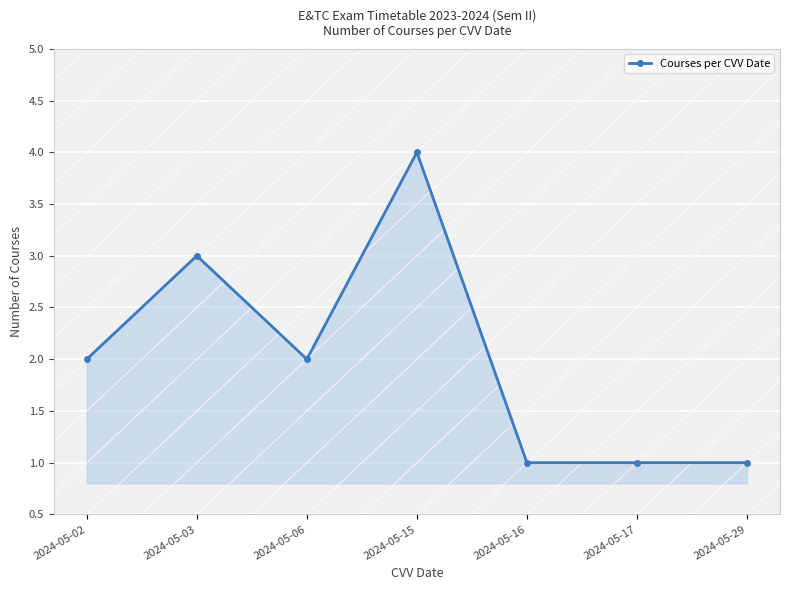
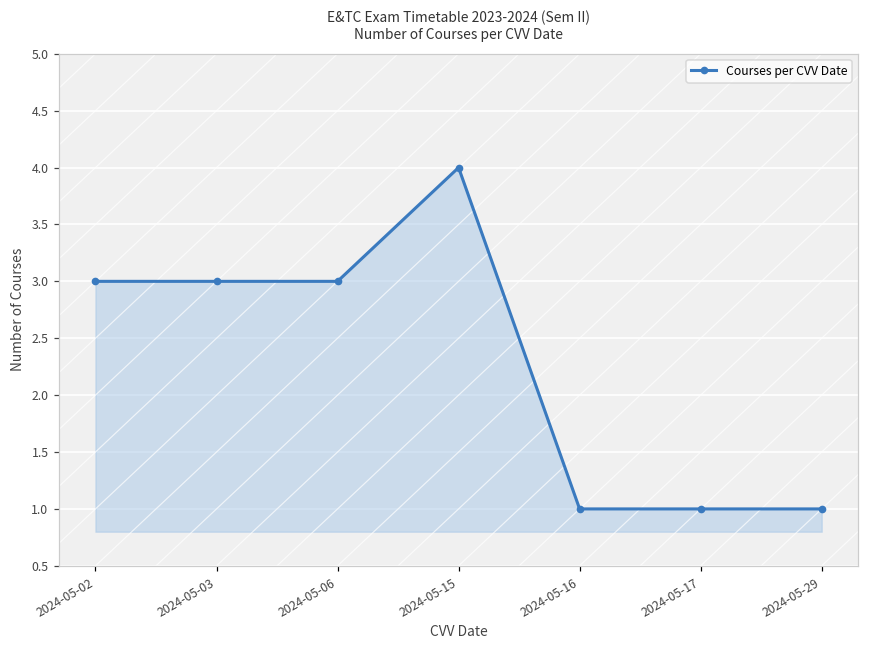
2024-05-02: 2 -> 3
2024-05-06: 2 -> 3
